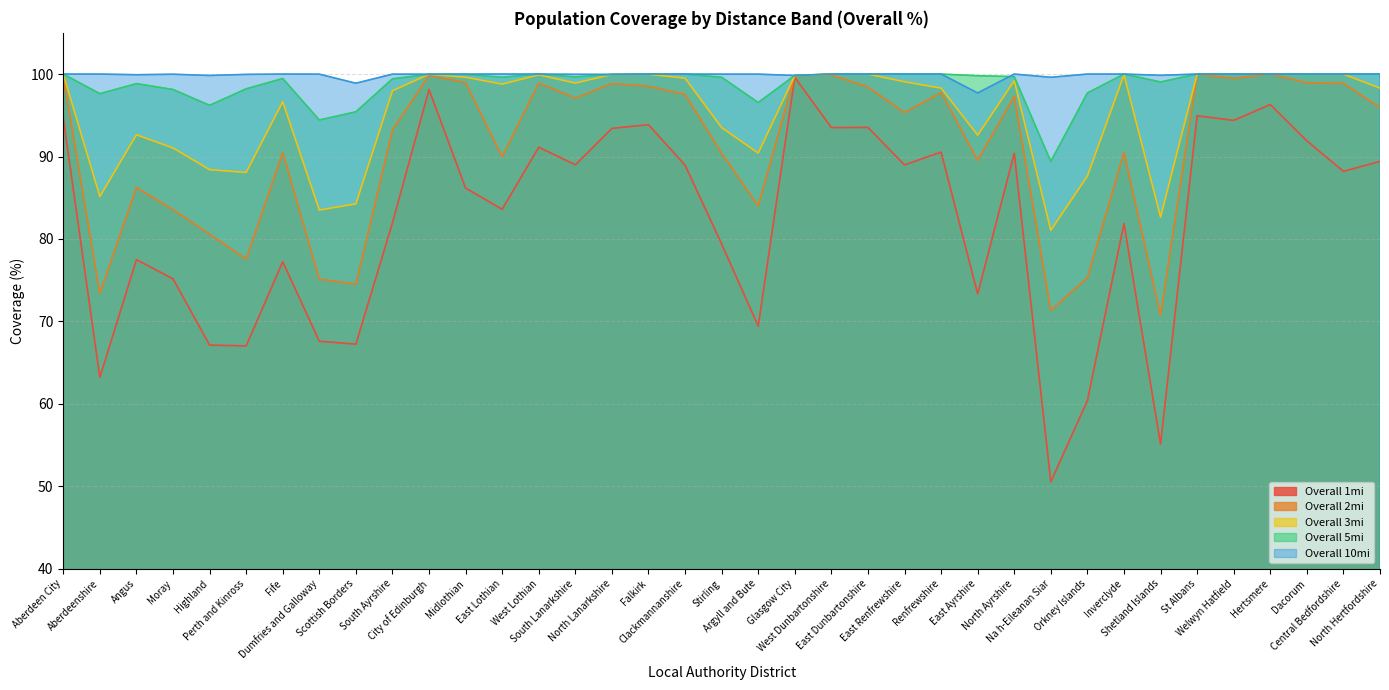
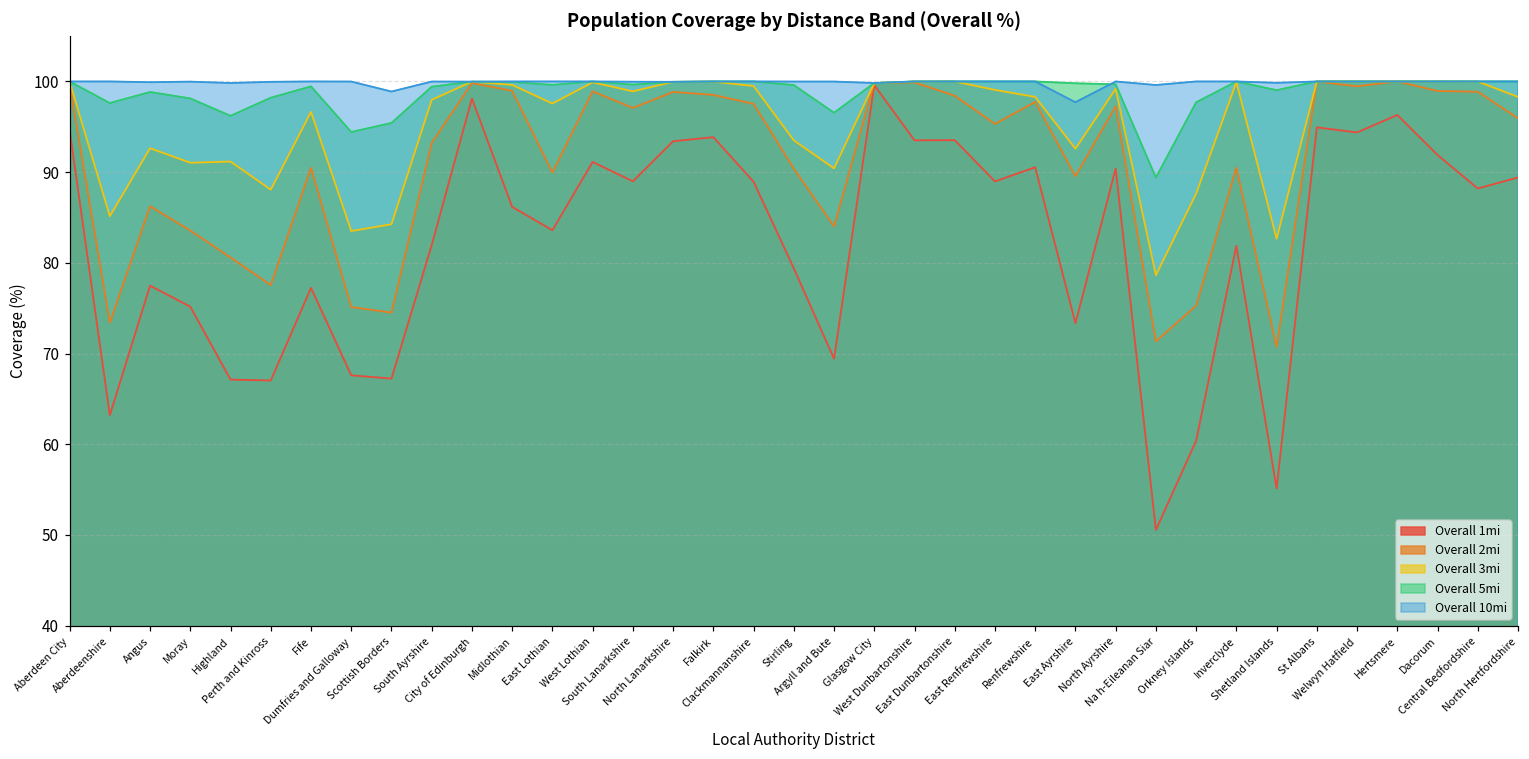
Overall 3mi, Highland: 88 -> 91
Overall 3mi, East Lothian: 99 -> 98
Overall 3mi, Na h-Eileanan Siar: 81 -> 79
